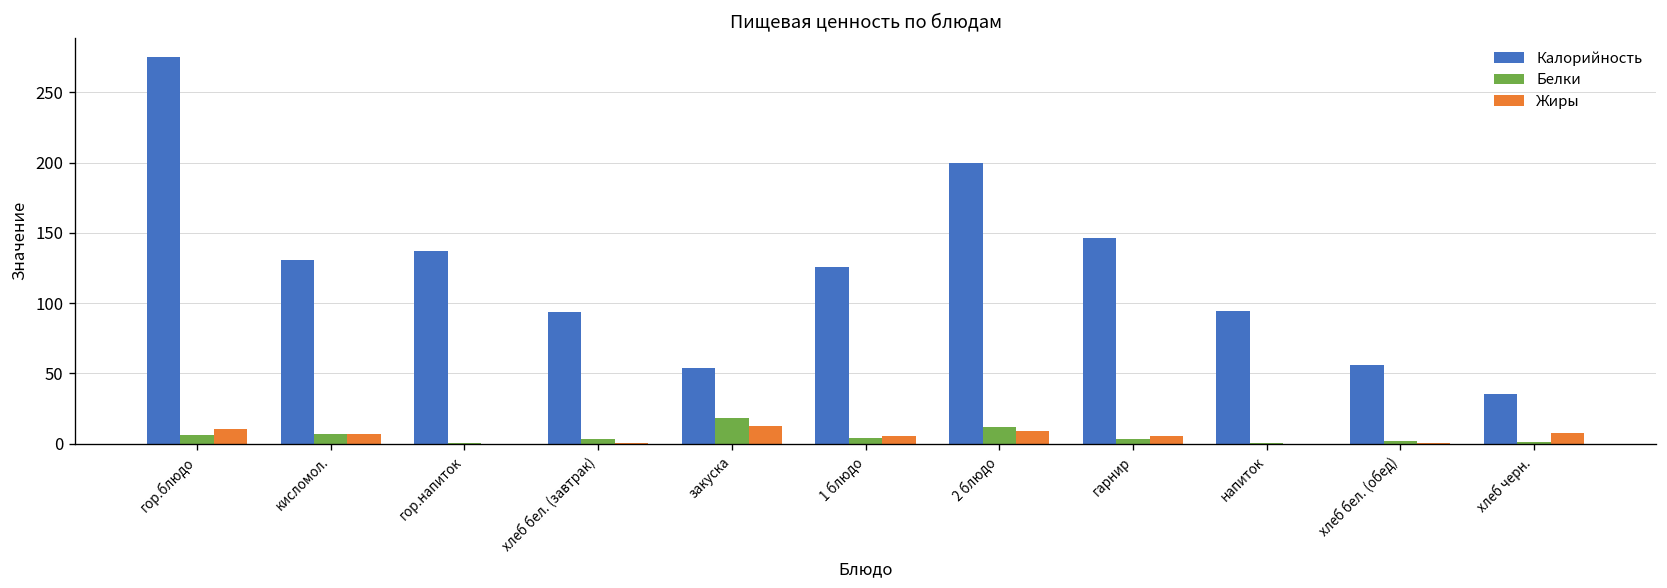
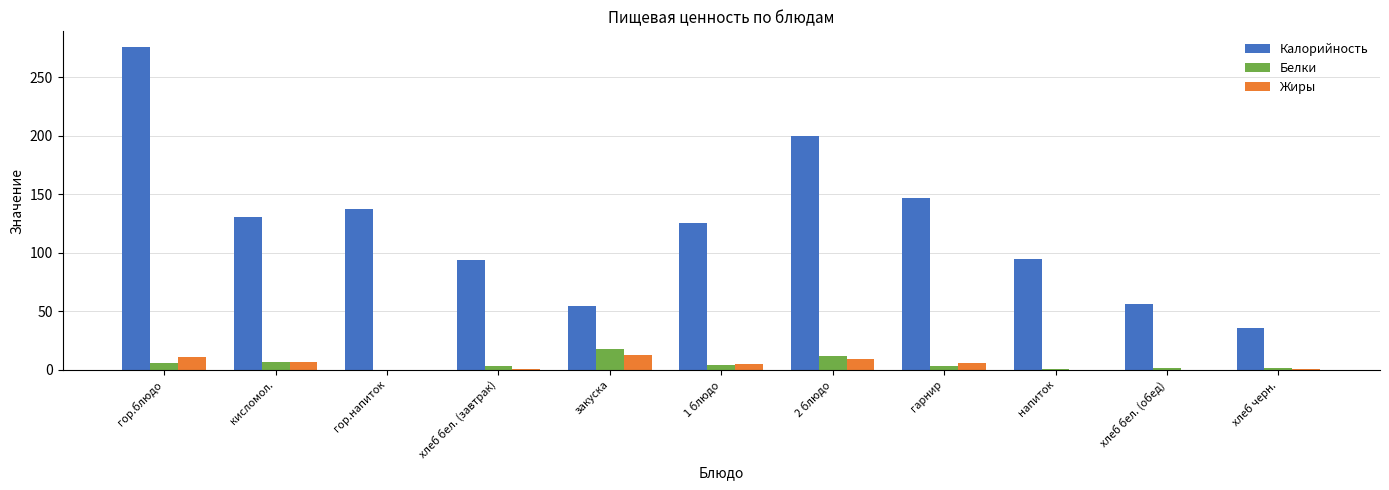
Жиры, хлеб черн.: 7 -> 0
